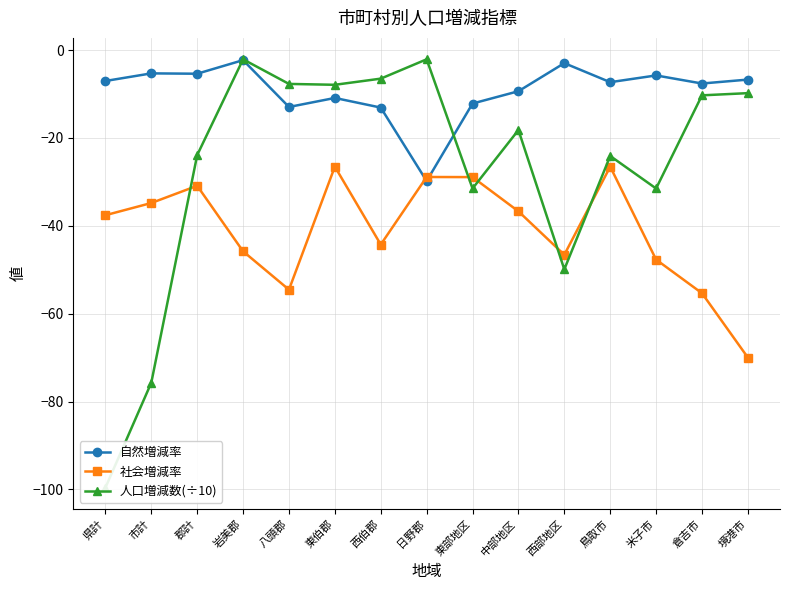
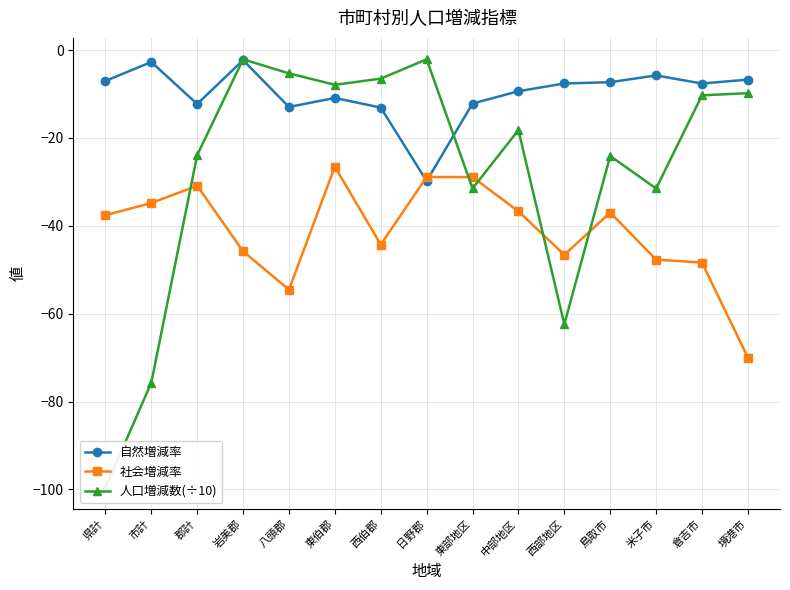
自然増減率, 市計: -5 -> -3
自然増減率, 郡計: -5 -> -12
人口増減数(÷10), 八頭郡: -8 -> -5
自然増減率, 西部地区: -3 -> -8
人口増減数(÷10), 西部地区: -50 -> -62
社会増減率, 鳥取市: -27 -> -37
社会増減率, 倉吉市: -55 -> -48
